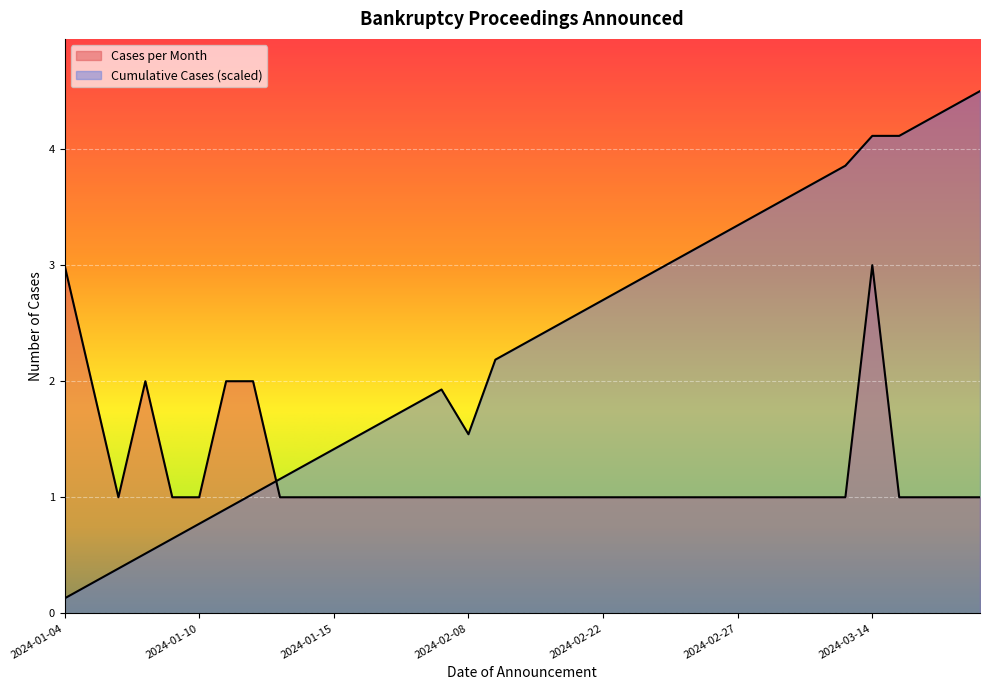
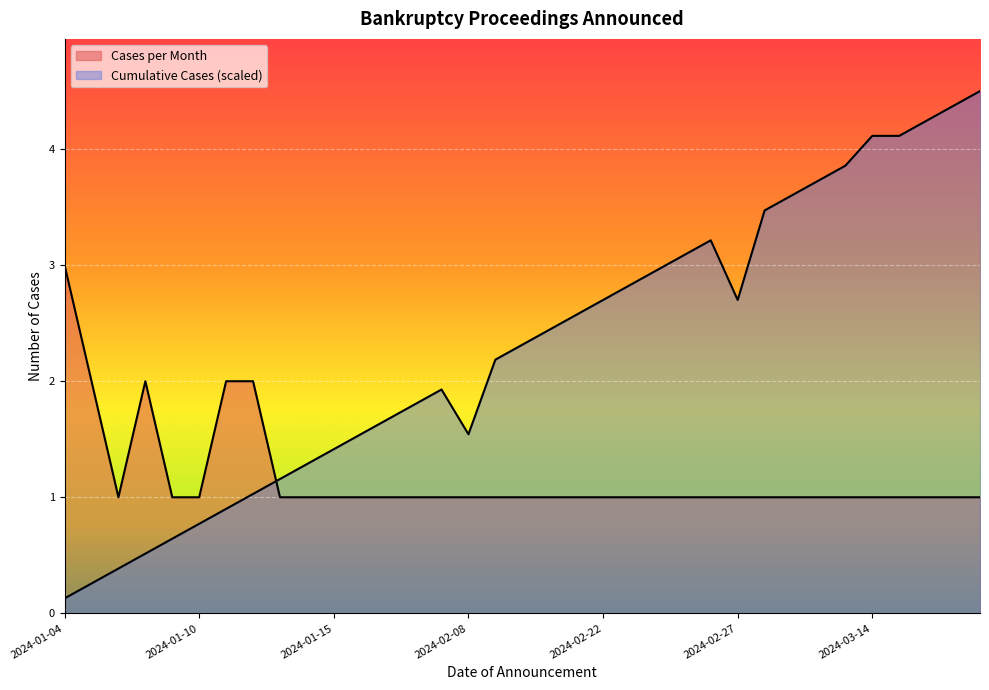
Cumulative Cases (scaled), 2024-02-27: 3.34 -> 2.70
Cases per Month, 2024-03-14: 3 -> 1
